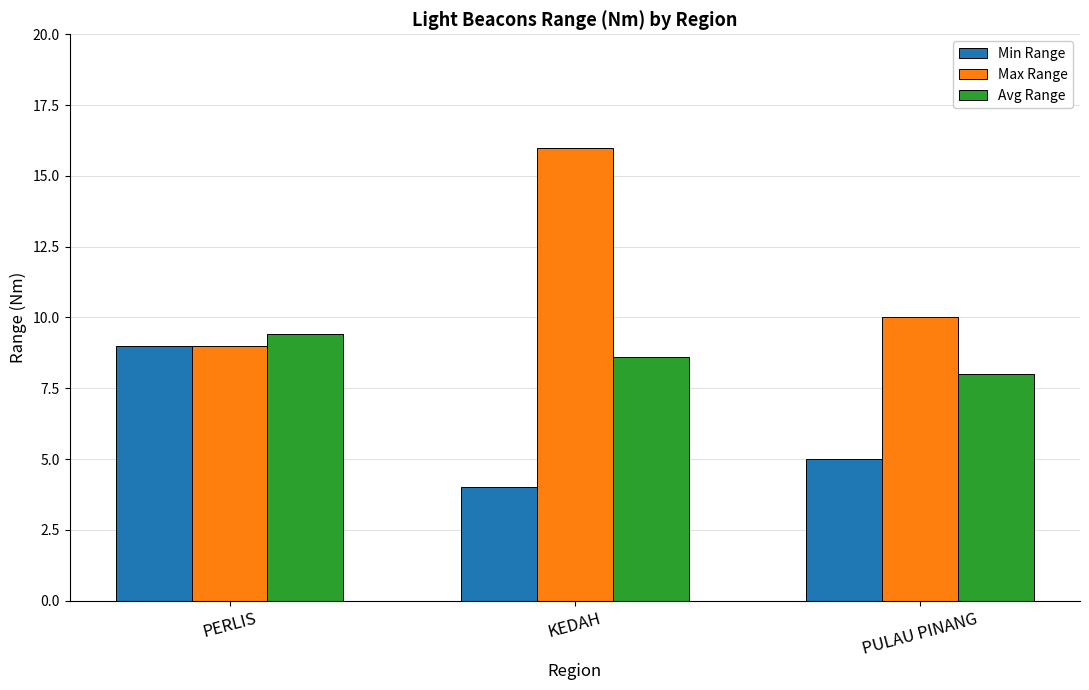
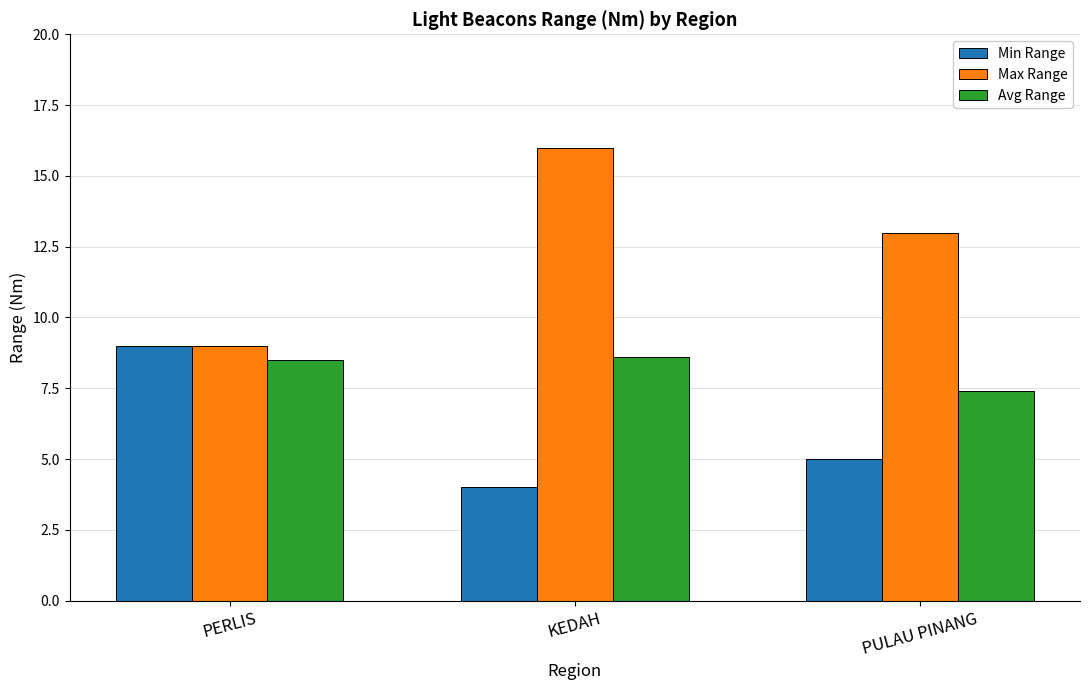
Avg Range, PERLIS: 9.4 -> 8.5
Max Range, PULAU PINANG: 10 -> 13
Avg Range, PULAU PINANG: 8.0 -> 7.4
